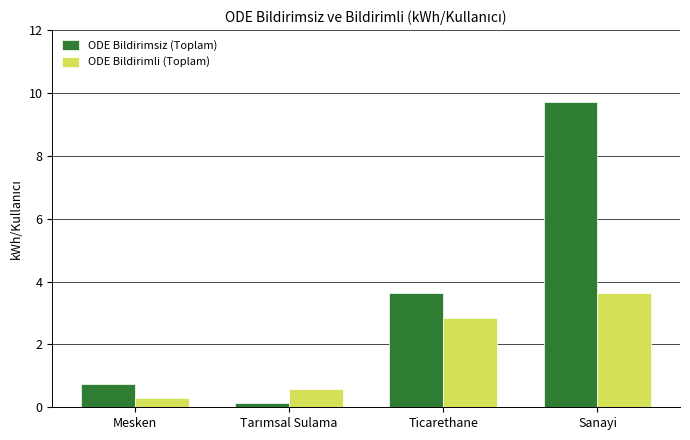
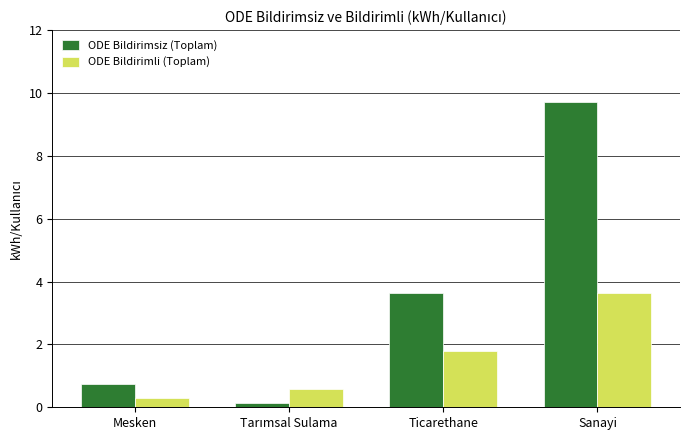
ODE Bildirimli (Toplam), Ticarethane: 2.8 -> 1.8
